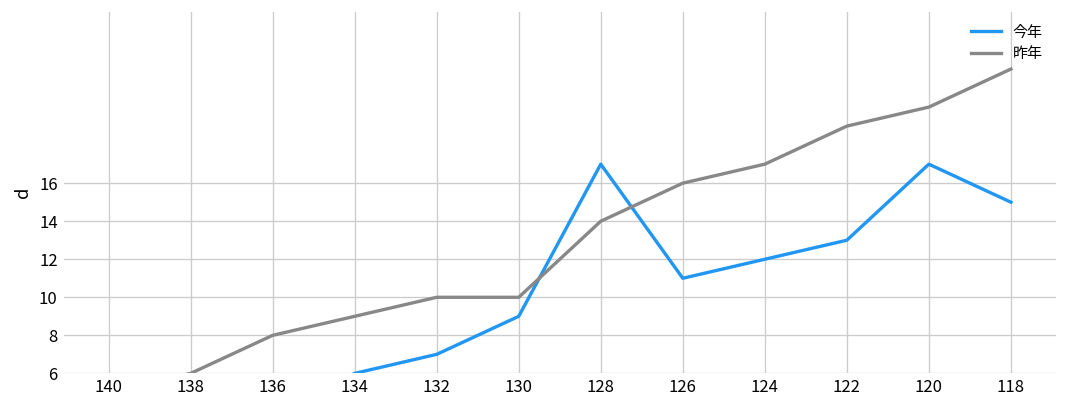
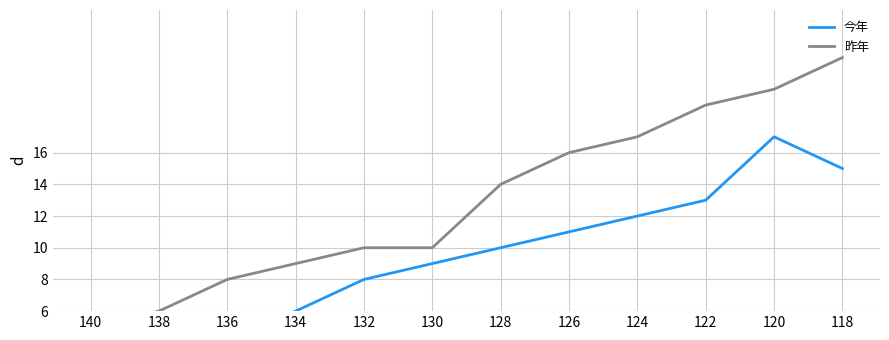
今年, 132: 7 -> 8
今年, 128: 17 -> 10
